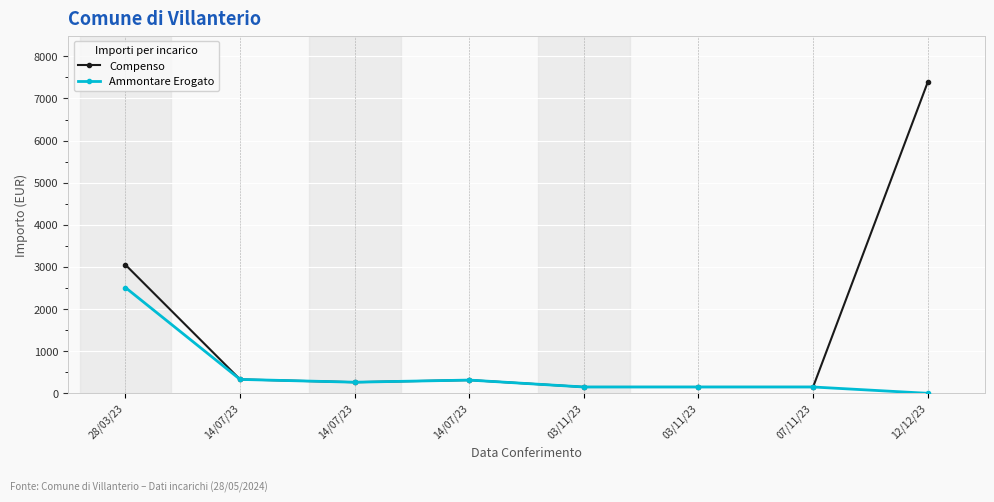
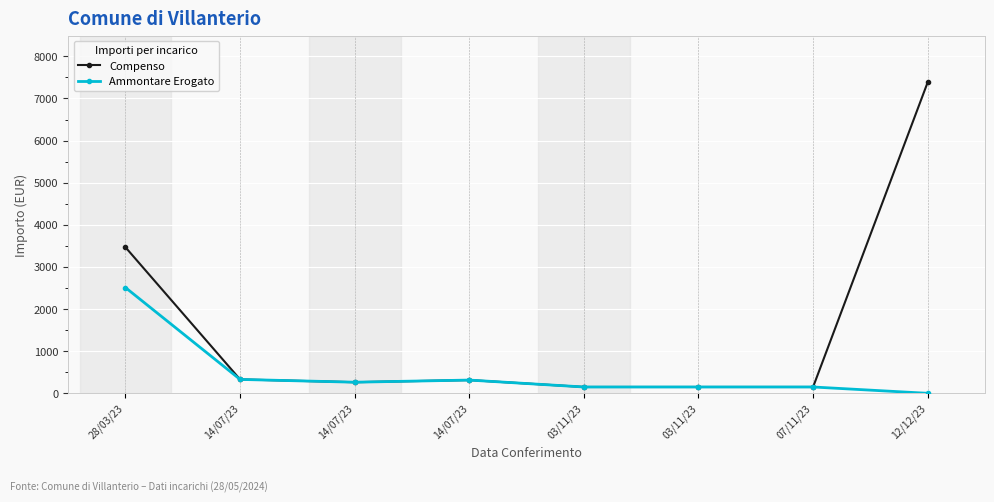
Compenso, 28/03/23: 3100 -> 3500
